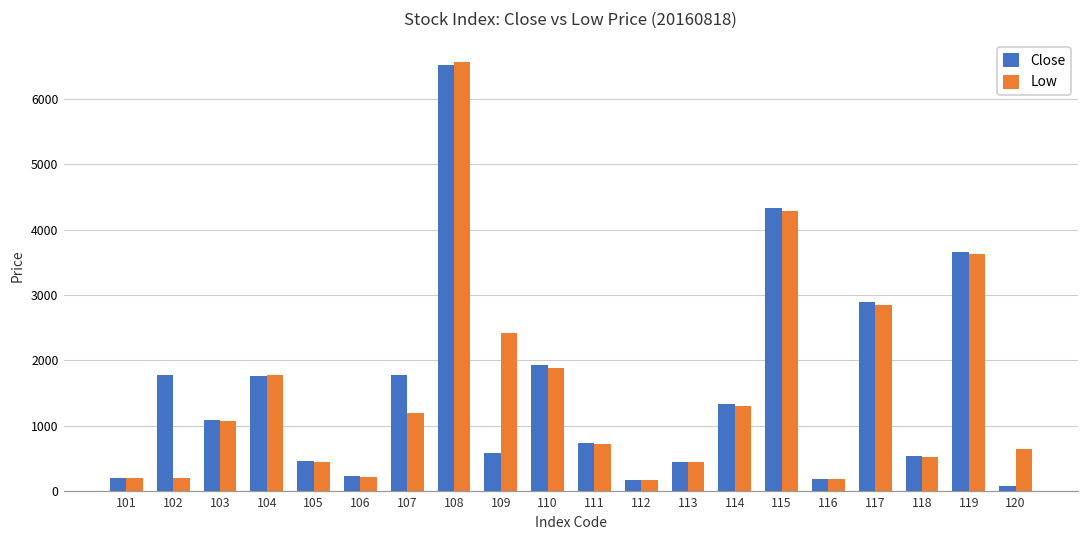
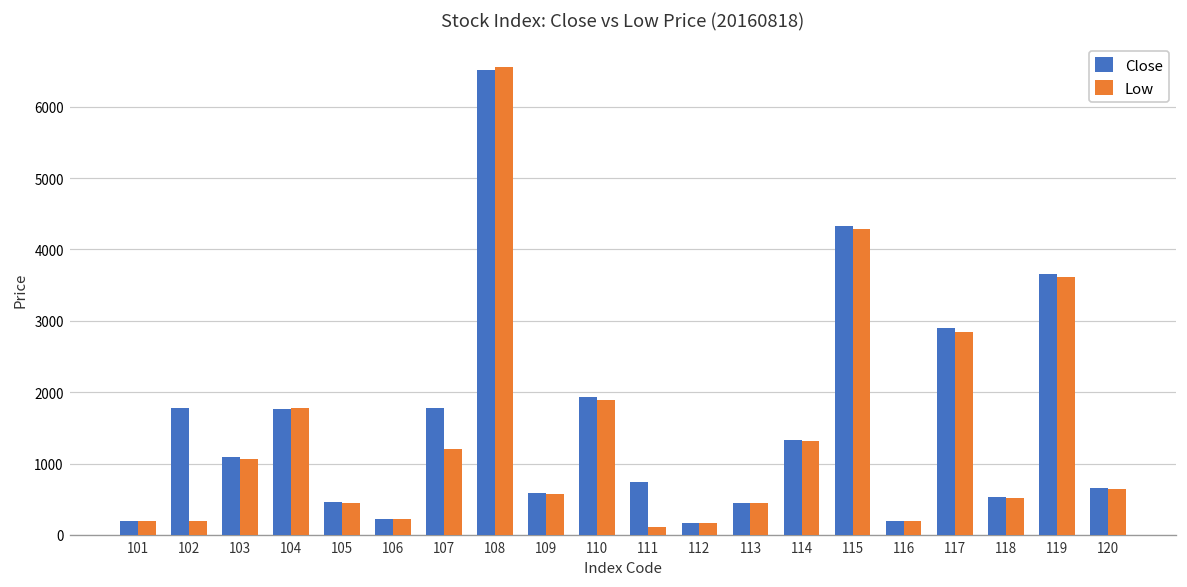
Low, 109: 2400 -> 600
Low, 111: 700 -> 100
Close, 120: 100 -> 700
